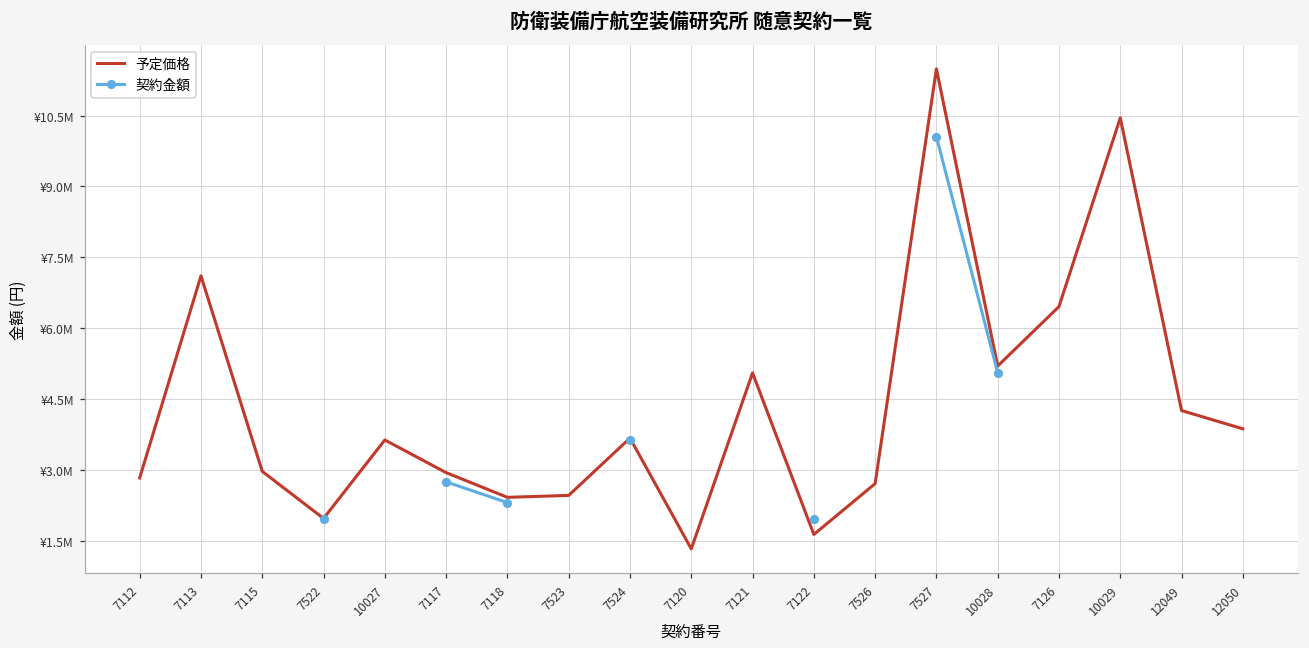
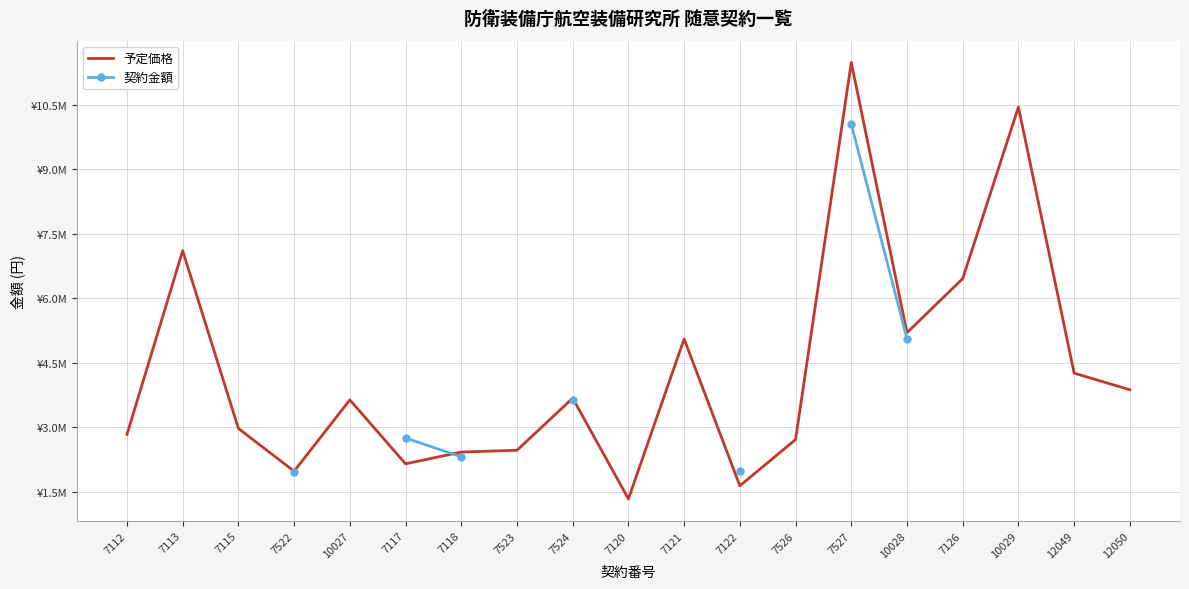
予定価格, 7117: ¥2900000 -> ¥2100000
